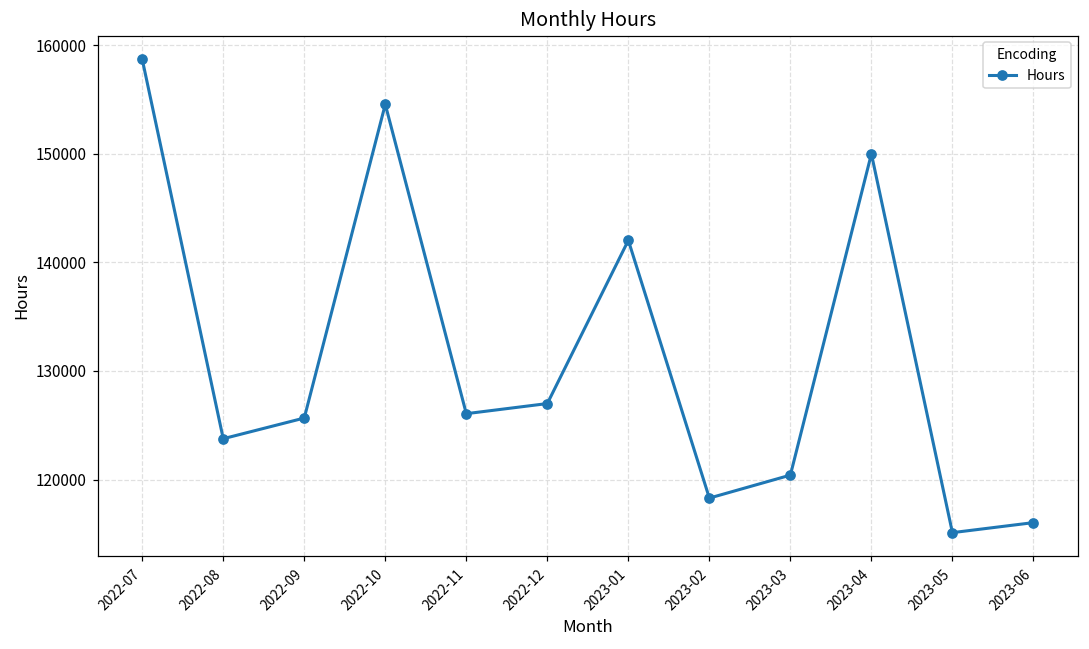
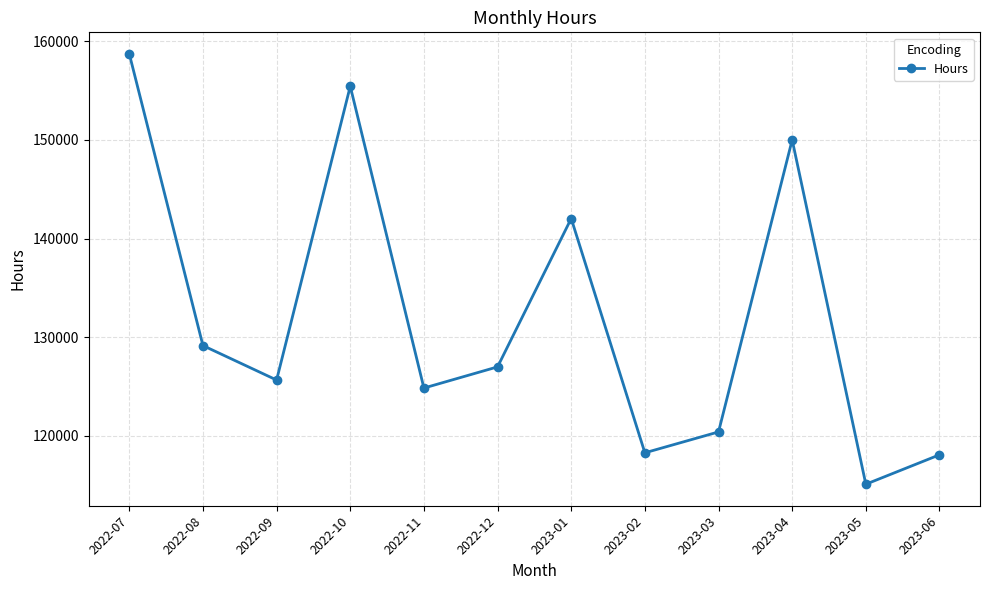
2022-08: 124000 -> 129000
2022-10: 154600 -> 155400
2022-11: 126000 -> 125000
2023-06: 116000 -> 118000
